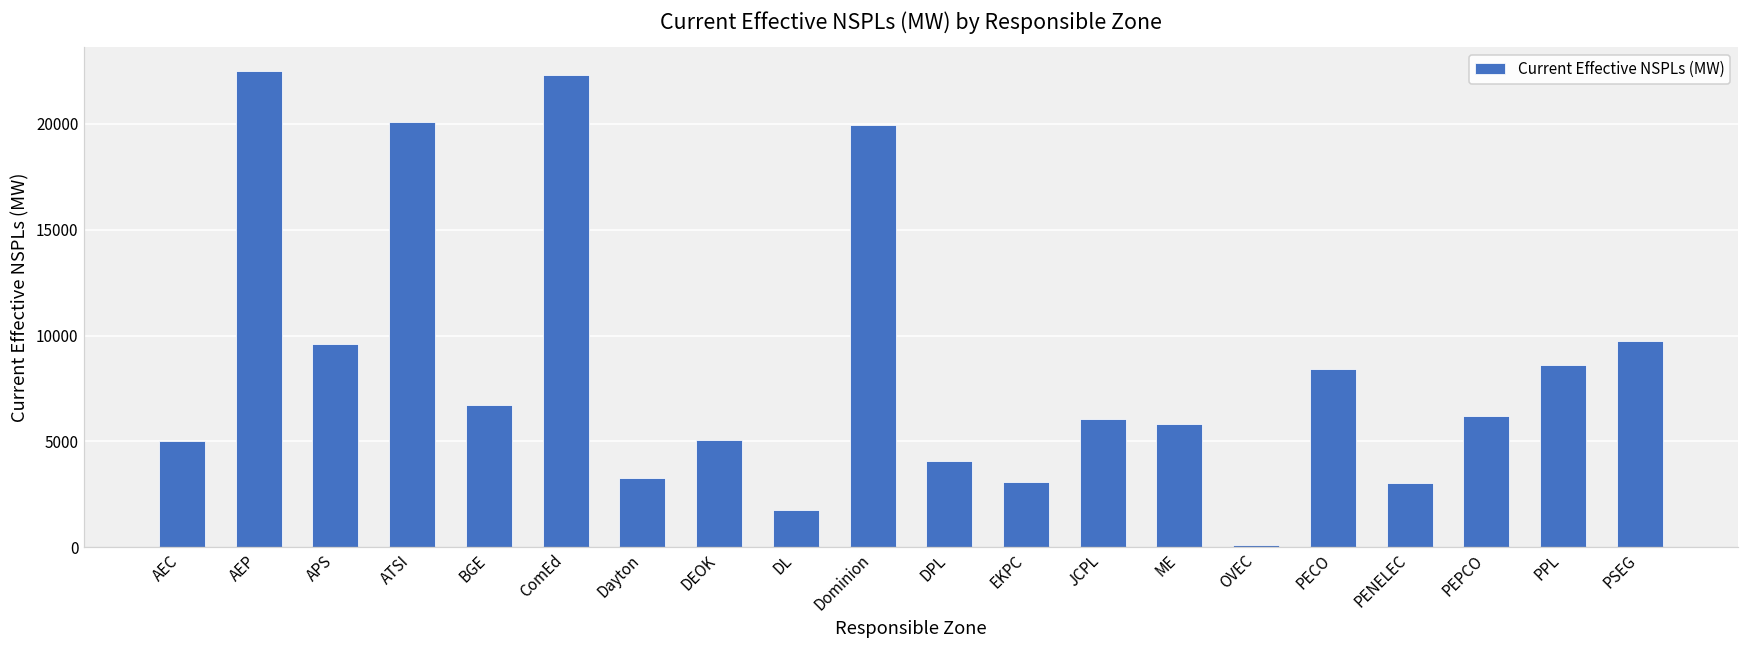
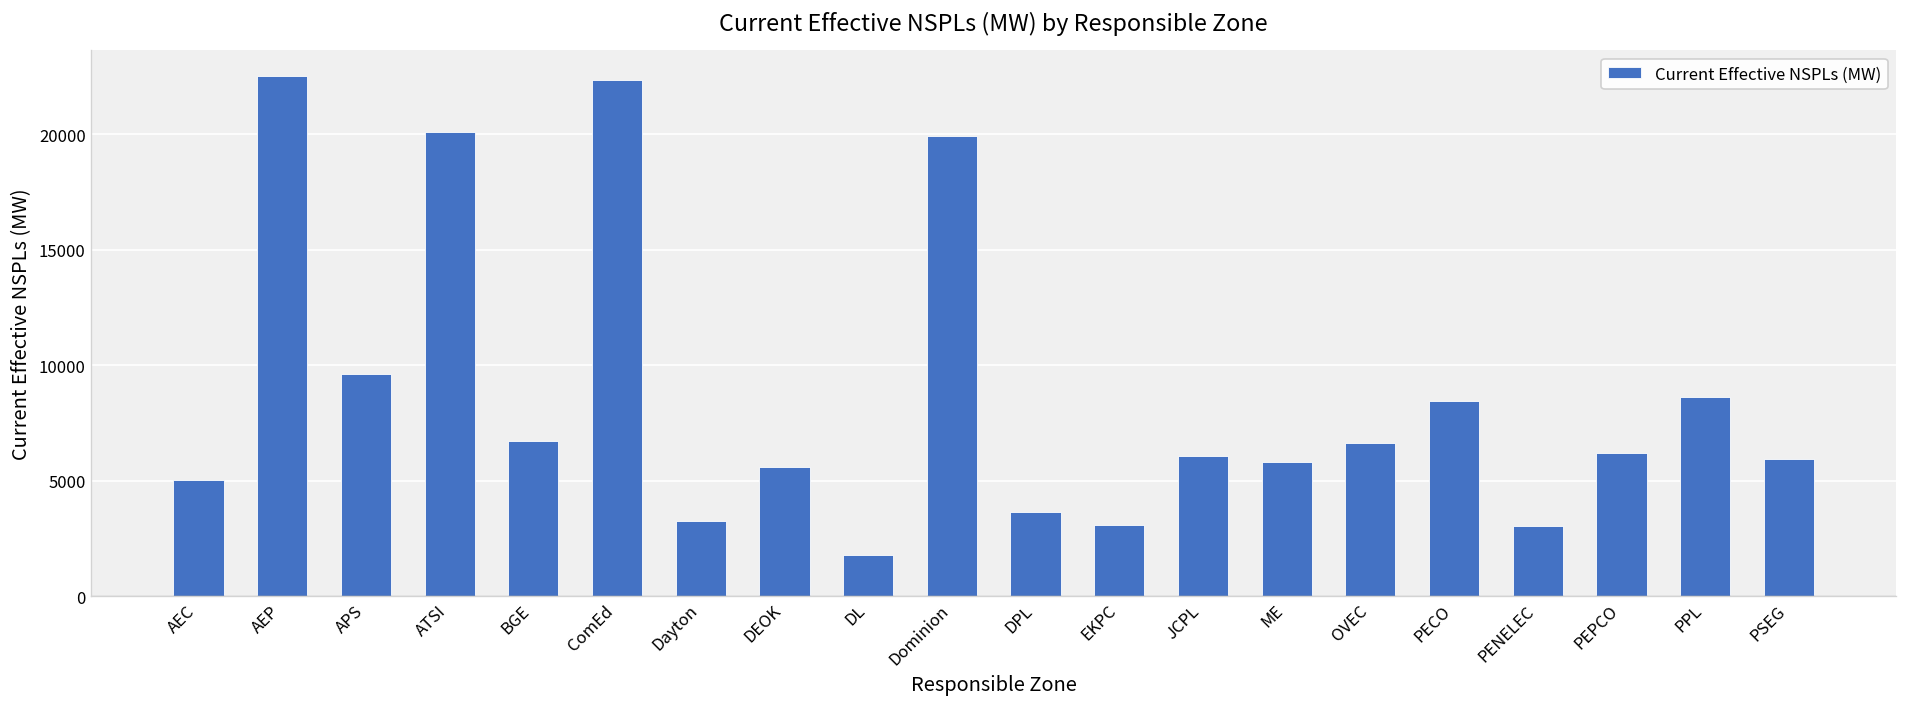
DEOK: 5100 -> 5600
DPL: 4100 -> 3600
OVEC: 100 -> 6600
PSEG: 9800 -> 5900
